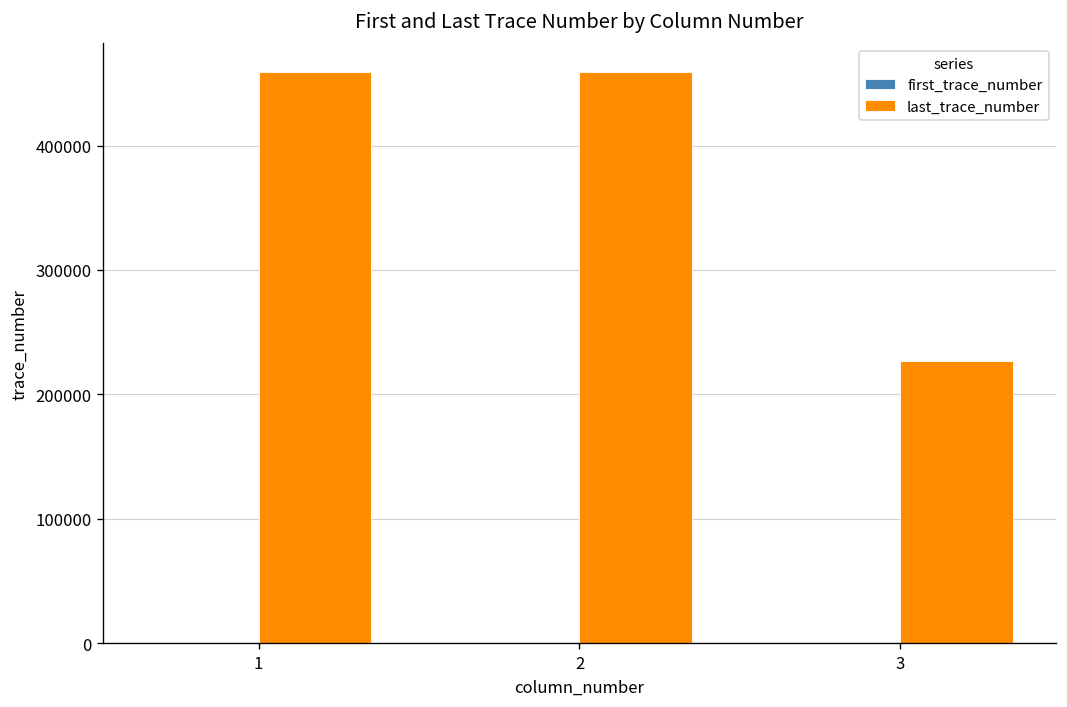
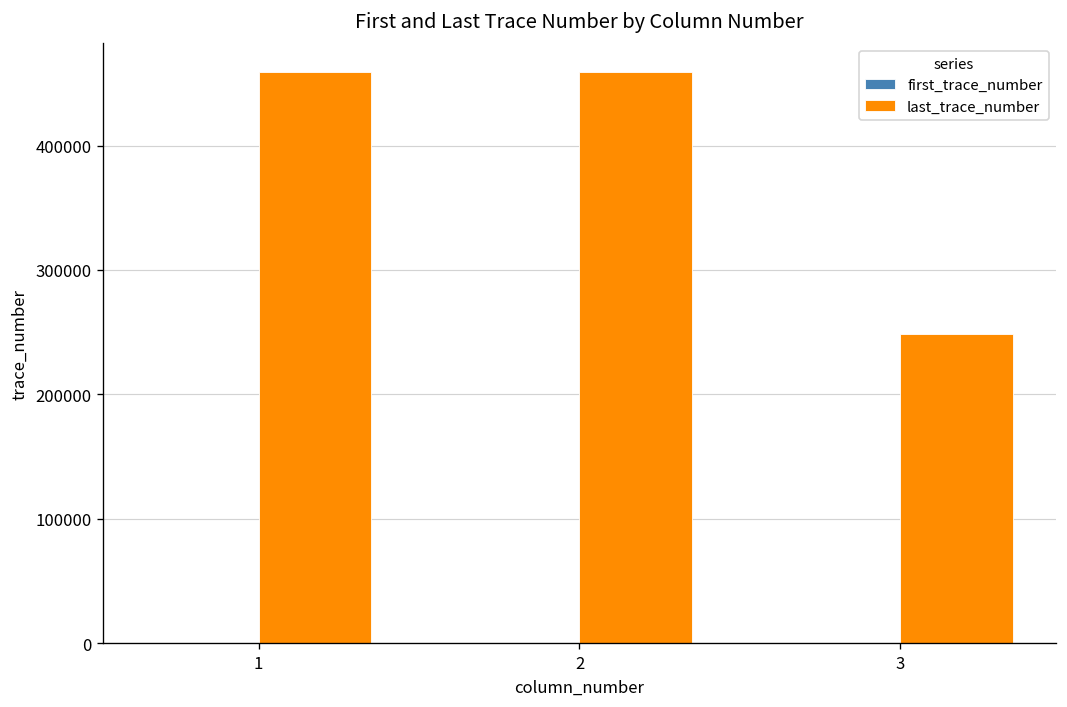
last_trace_number, 3: 227000 -> 249000
